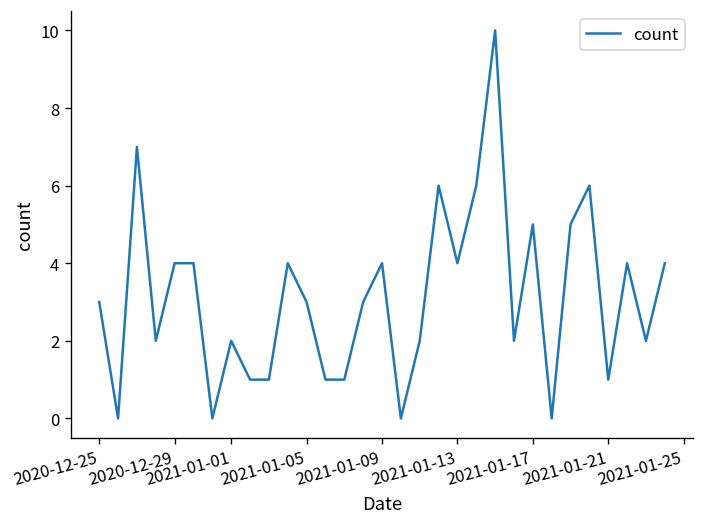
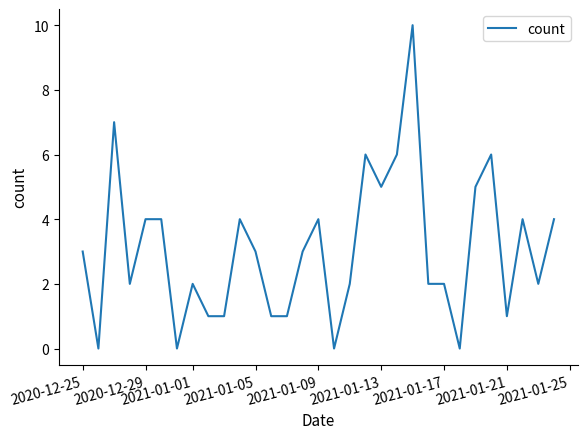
2021-01-13: 4 -> 5
2021-01-17: 5 -> 2
